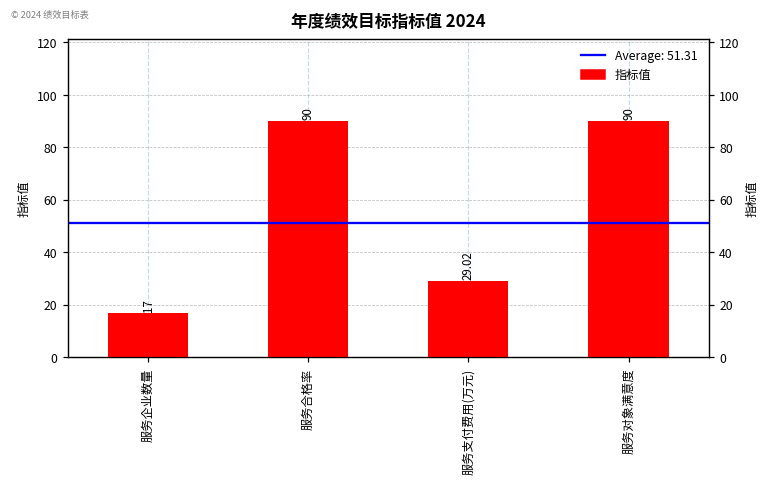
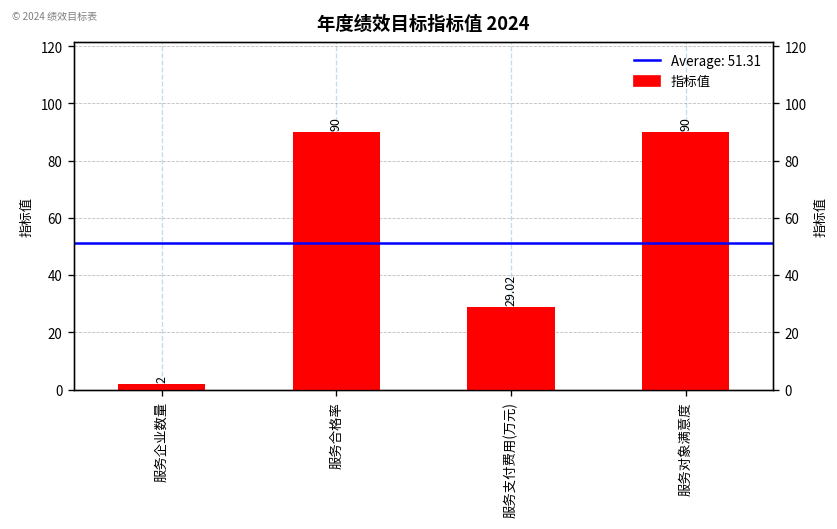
服务企业数量: 17 -> 2
